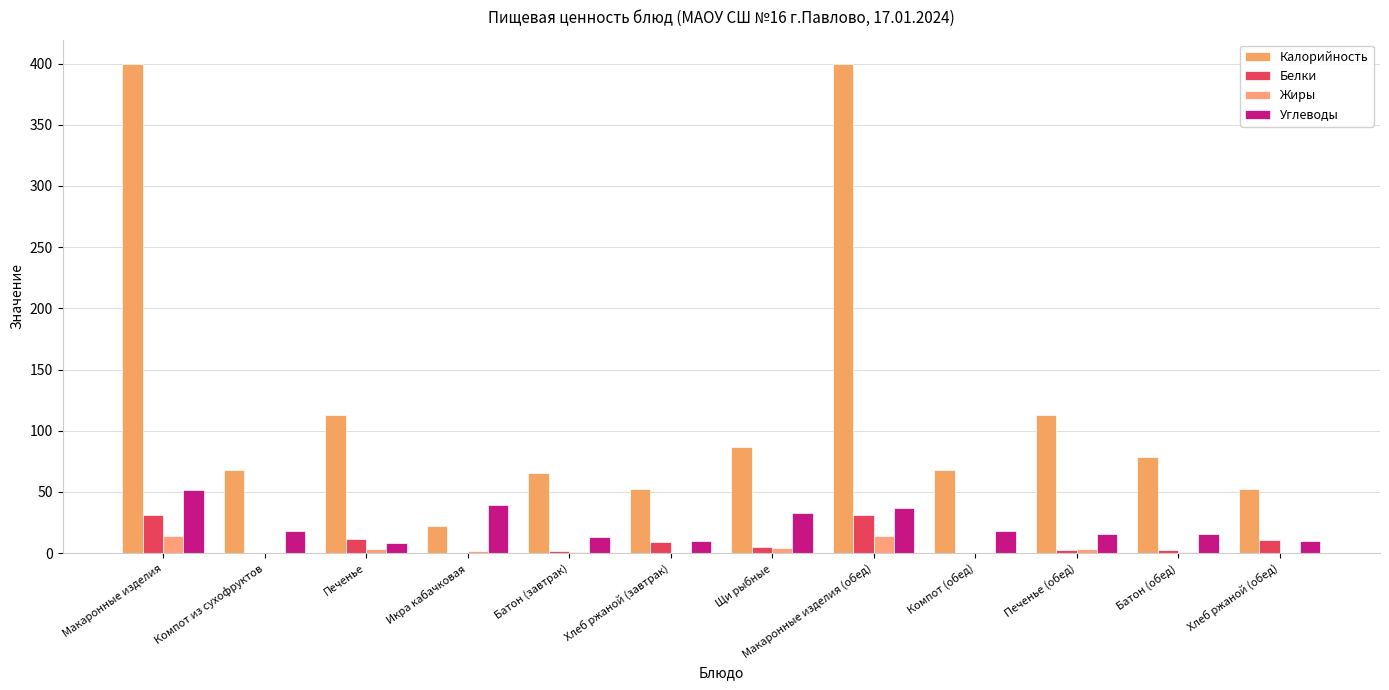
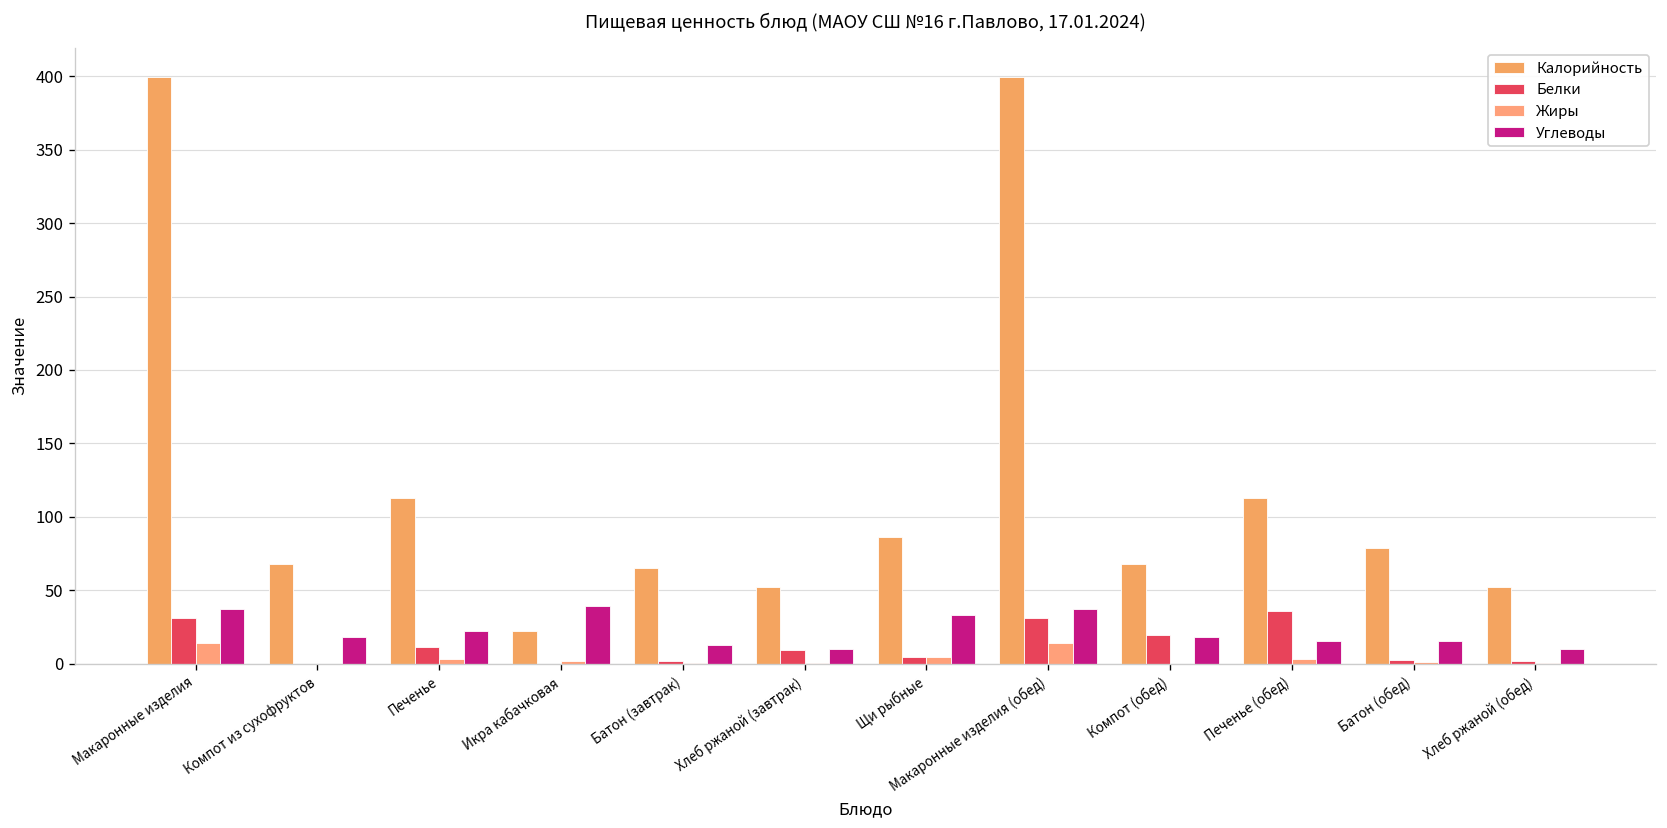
Углеводы, Макаронные изделия: 52 -> 37
Углеводы, Печенье: 9 -> 23
Белки, Компот (обед): 0 -> 19
Белки, Печенье (обед): 2 -> 36
Белки, Хлеб ржаной (обед): 10 -> 2
